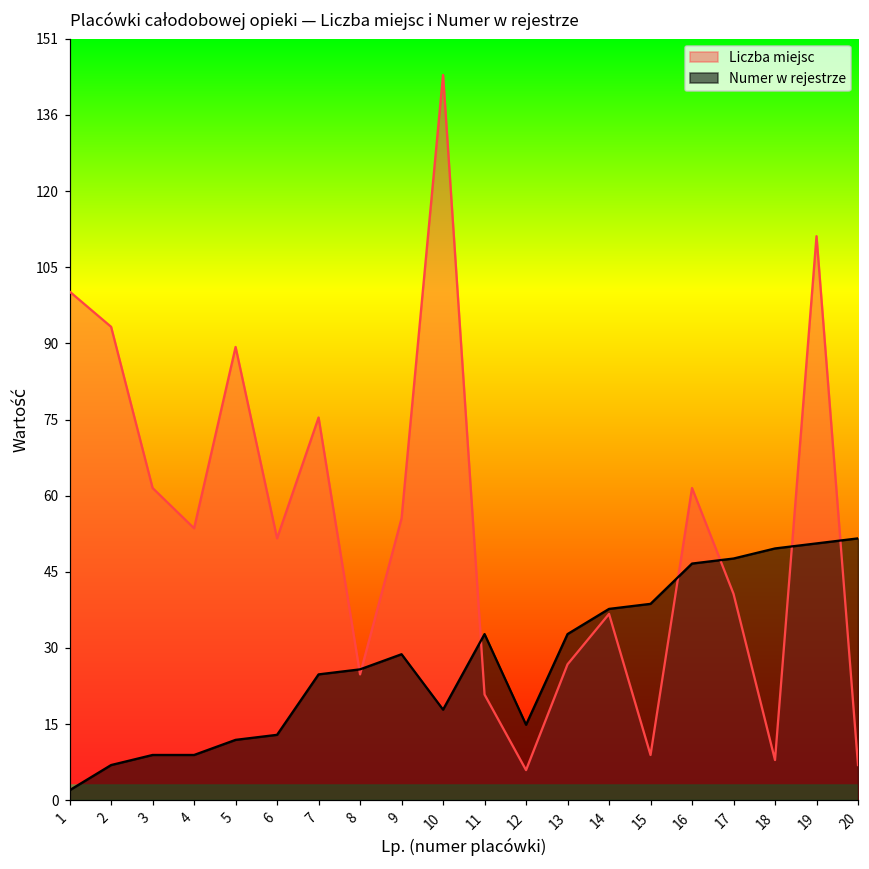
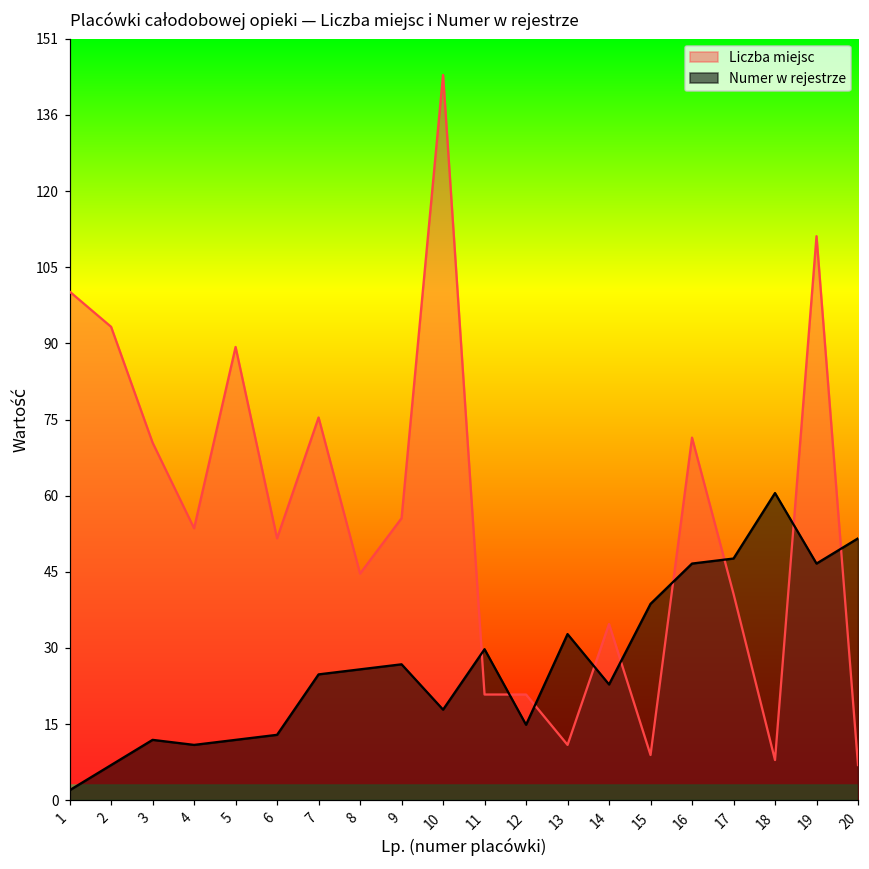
Liczba miejsc, 3: 62 -> 71
Numer w rejestrze, 3: 9 -> 12
Numer w rejestrze, 4: 9 -> 11
Liczba miejsc, 8: 25 -> 45
Numer w rejestrze, 9: 29 -> 27
Numer w rejestrze, 11: 33 -> 30
Liczba miejsc, 12: 6 -> 21
Liczba miejsc, 13: 27 -> 11
Liczba miejsc, 14: 37 -> 35
Numer w rejestrze, 14: 38 -> 23
Liczba miejsc, 16: 62 -> 72
Numer w rejestrze, 18: 50 -> 61
Numer w rejestrze, 19: 51 -> 47
